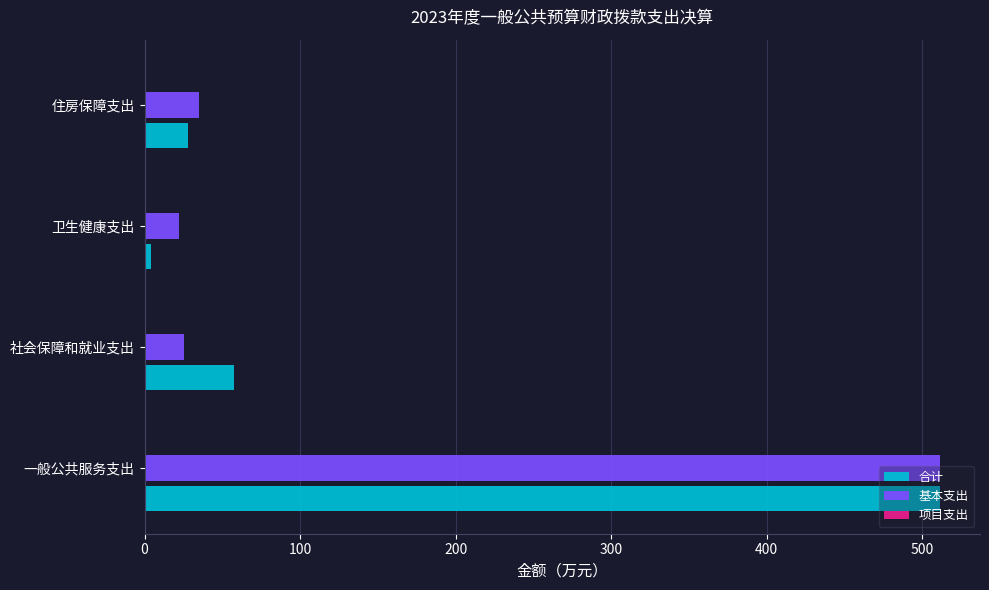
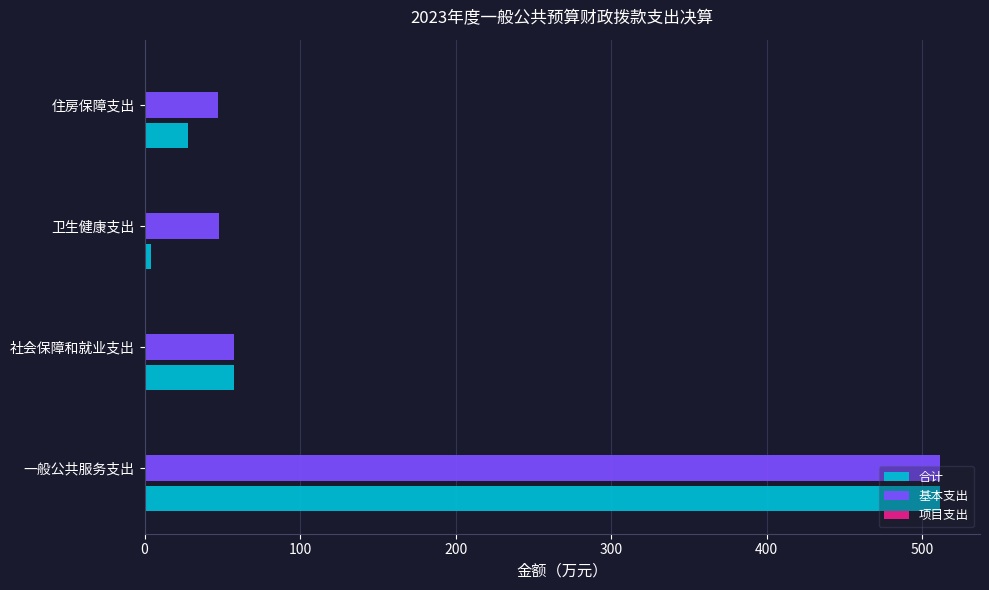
基本支出, 住房保障支出: 35 -> 47
基本支出, 卫生健康支出: 22 -> 48
基本支出, 社会保障和就业支出: 26 -> 58
